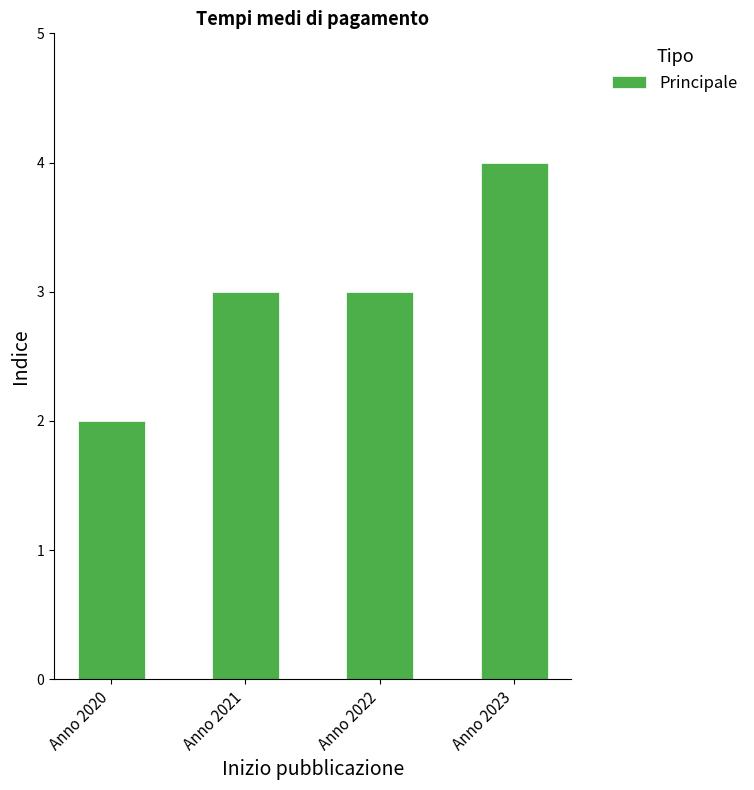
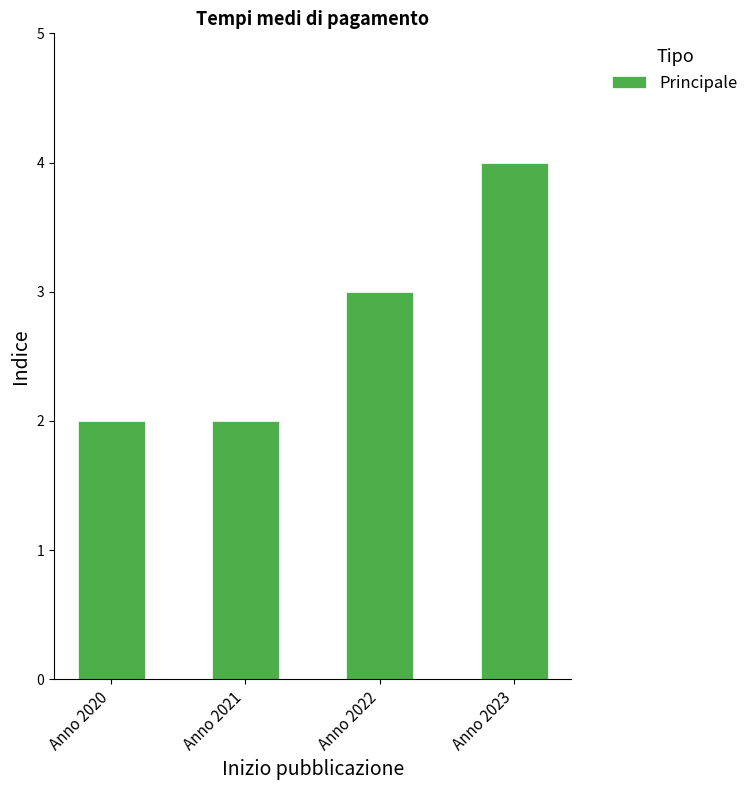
Anno 2021: 3 -> 2
